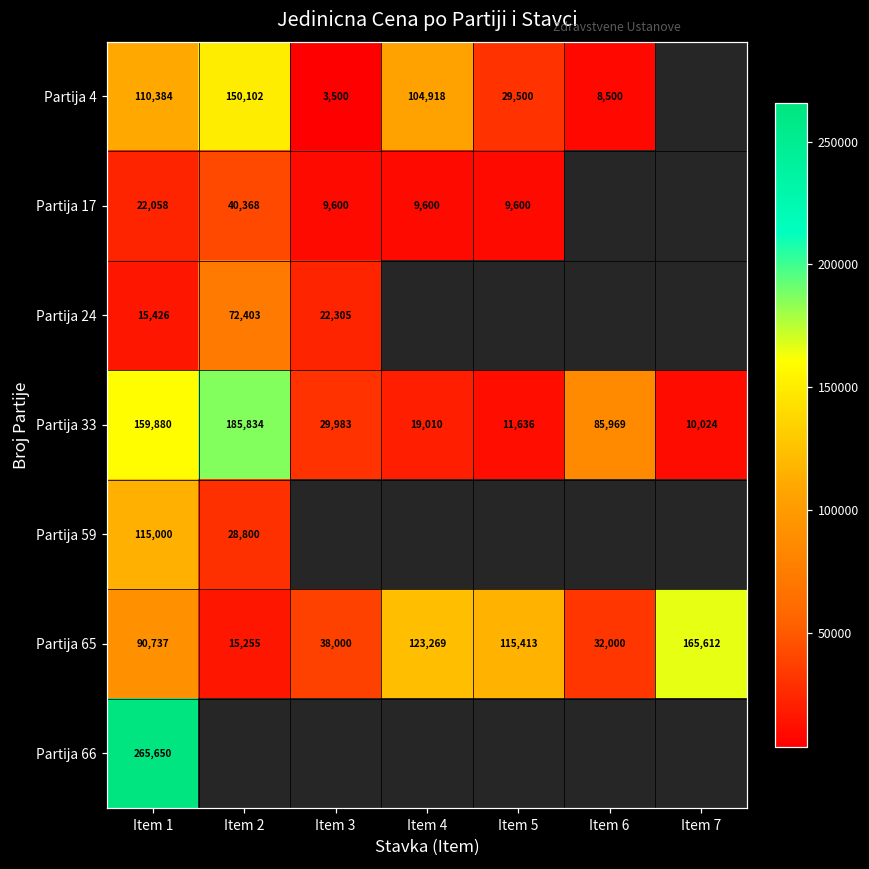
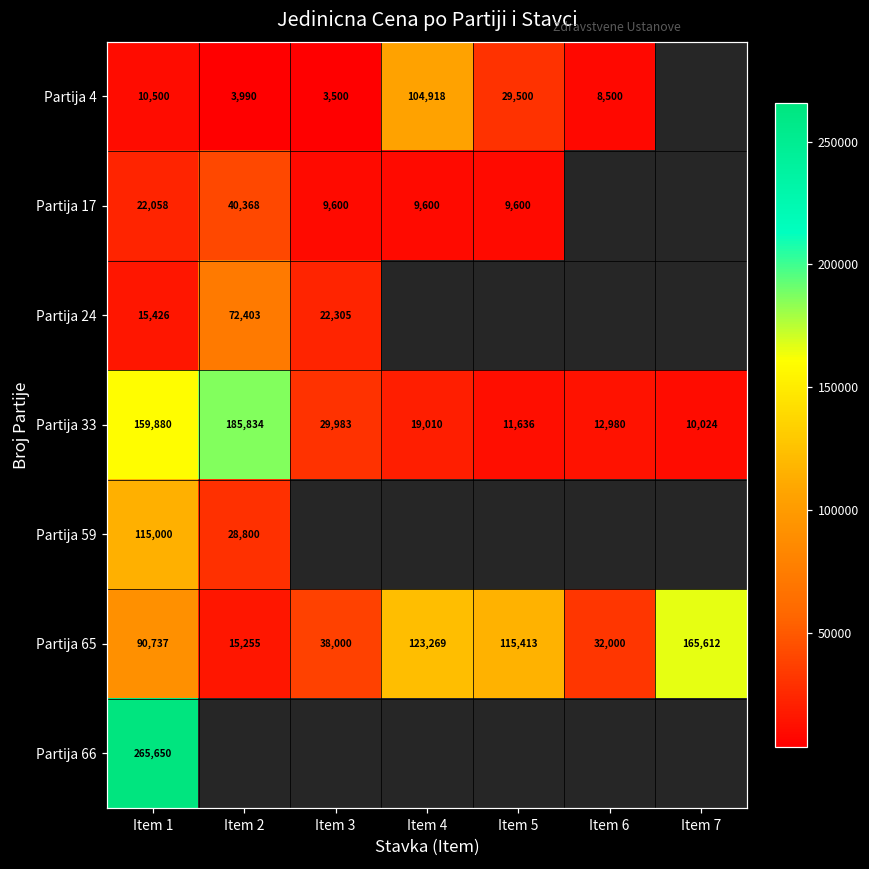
Partija 4, Item 1: 110,384 -> 10,500
Partija 4, Item 2: 150,102 -> 3,990
Partija 33, Item 6: 85,969 -> 12,980
